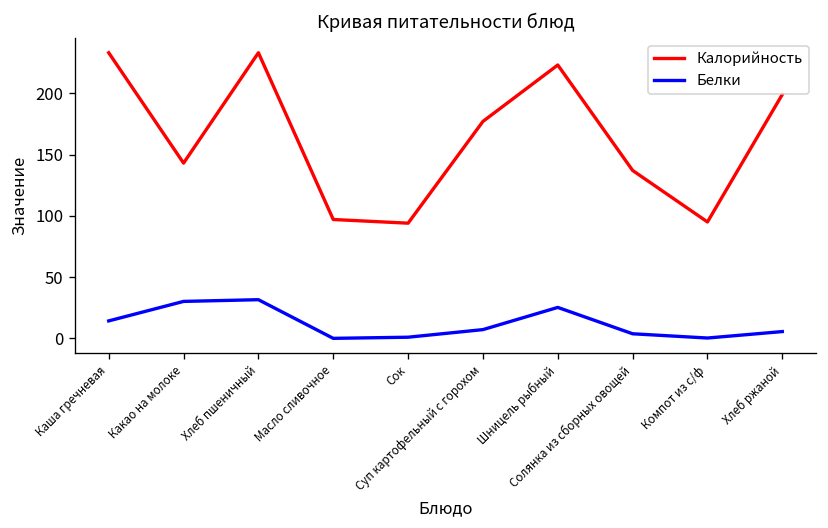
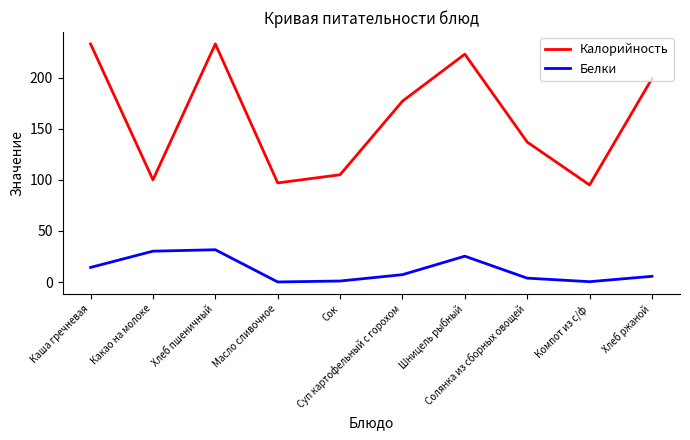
Калорийность, Какао на молоке: 143 -> 100
Калорийность, Сок: 94 -> 105
